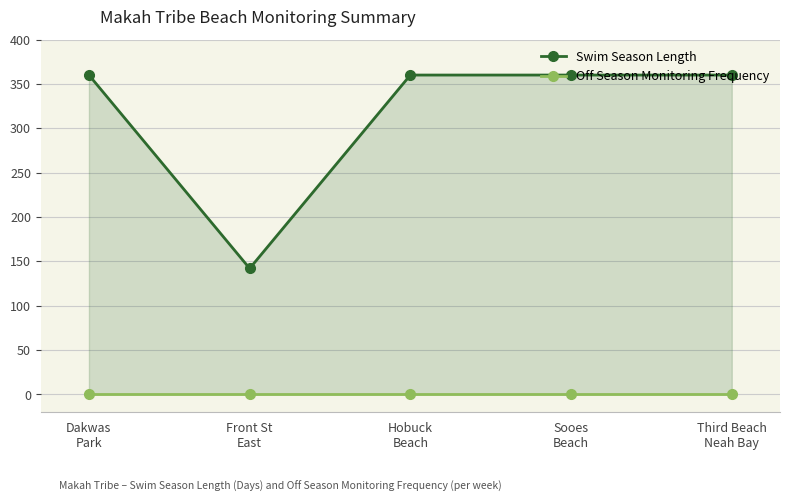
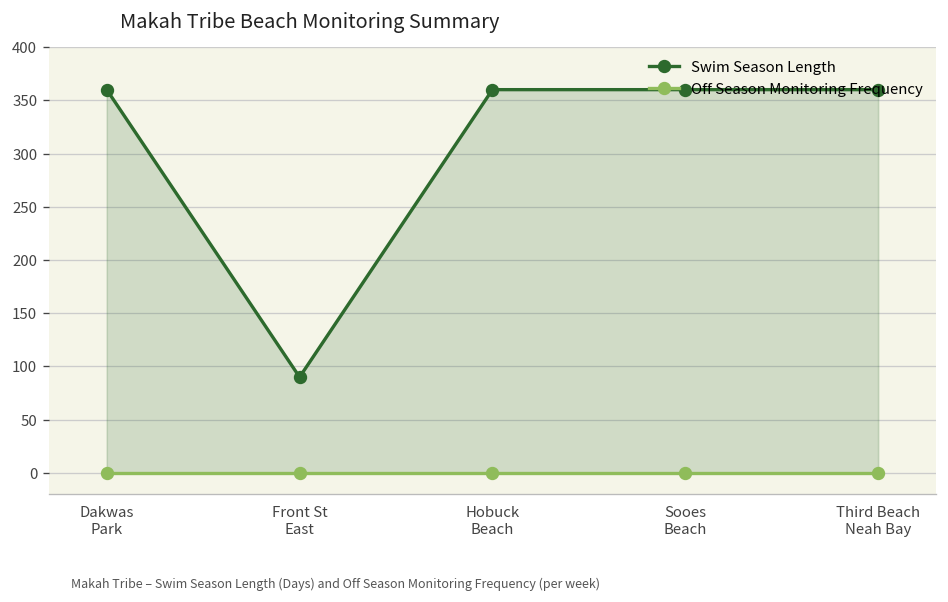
Swim Season Length, Front St East: 140 -> 90
